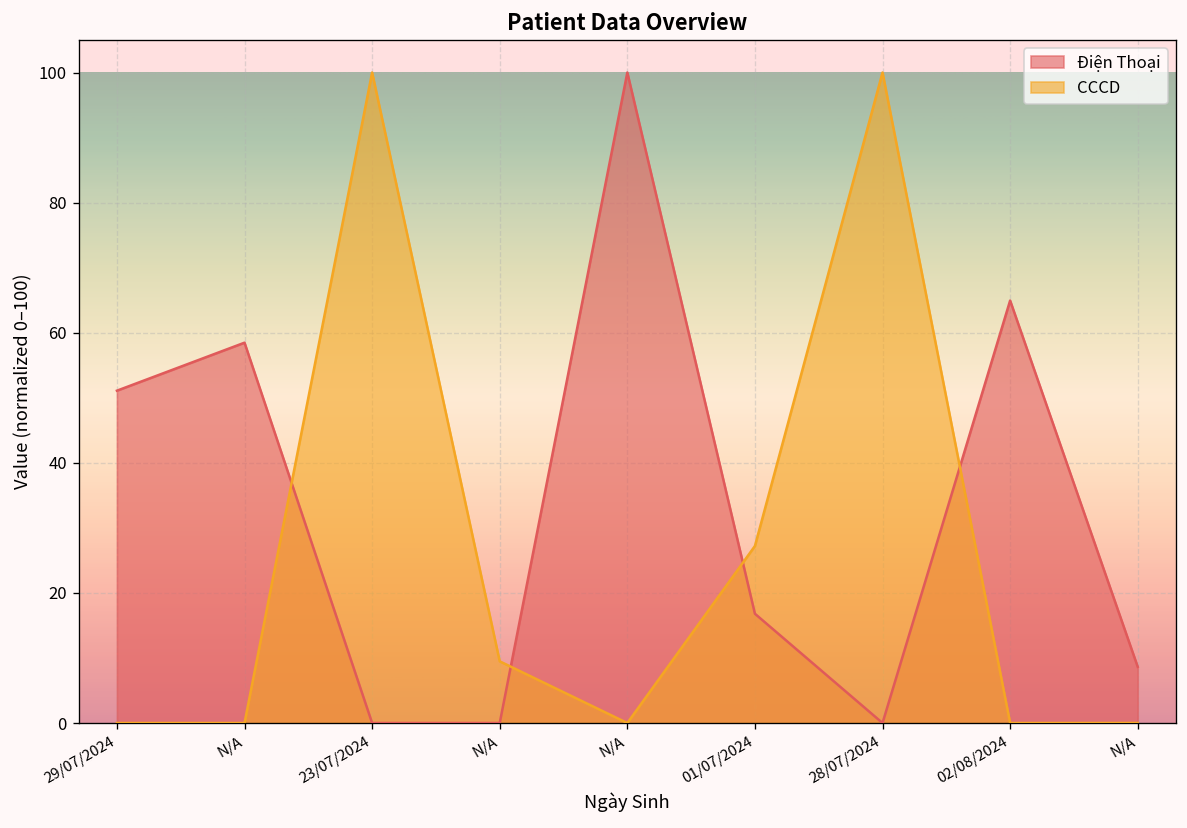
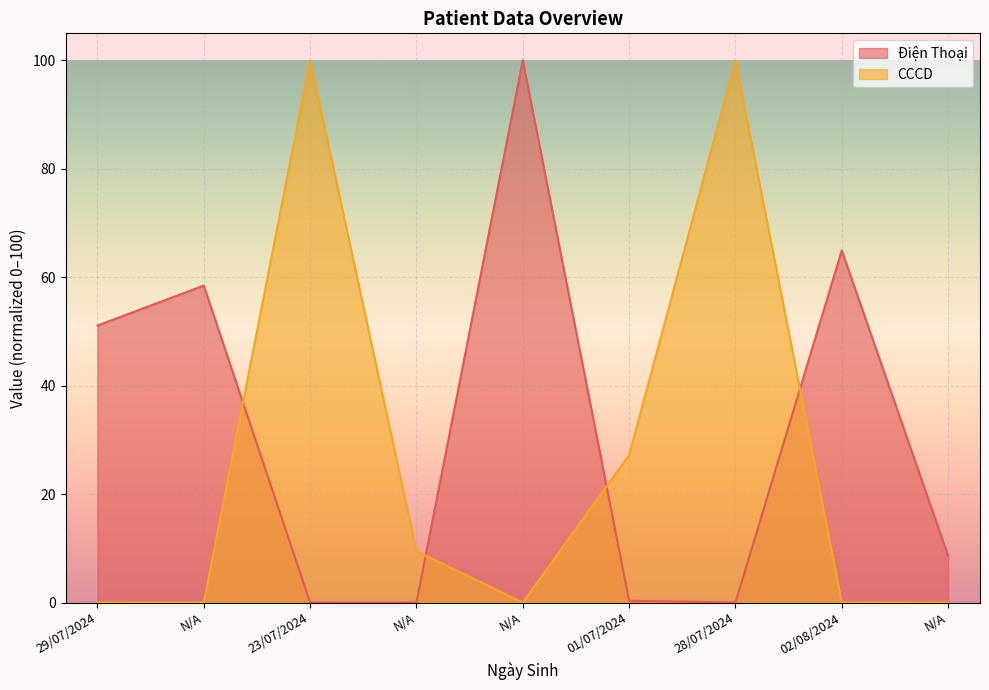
Điện Thoại, 01/07/2024: 17 -> 0
